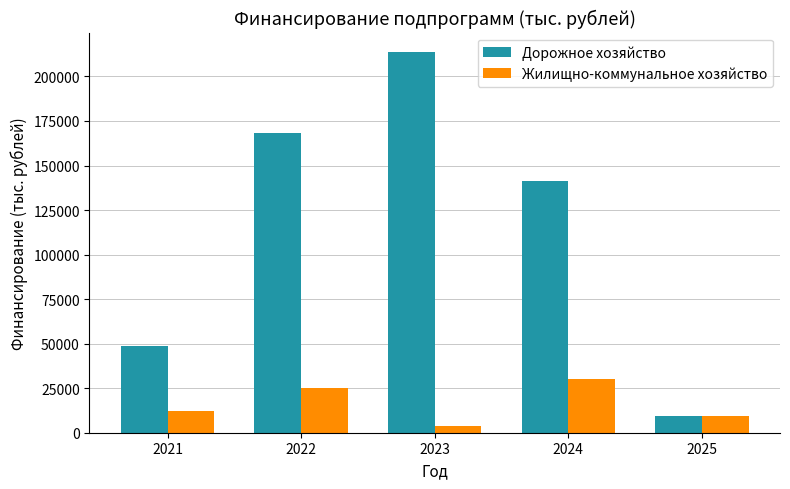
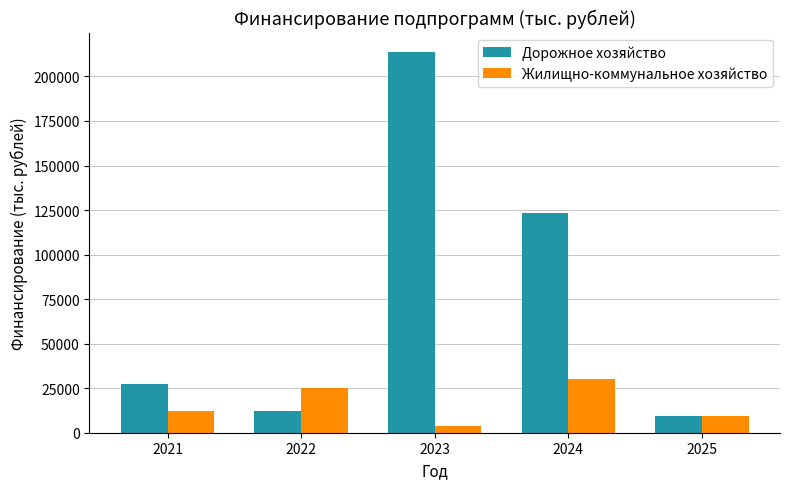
Дорожное хозяйство, 2021: 49000 -> 28000
Дорожное хозяйство, 2022: 168000 -> 12000
Дорожное хозяйство, 2024: 142000 -> 123000
